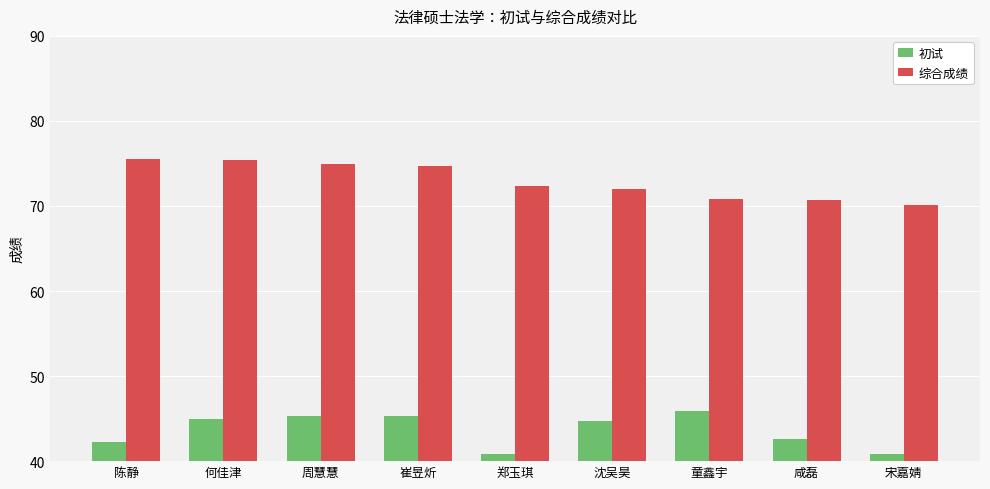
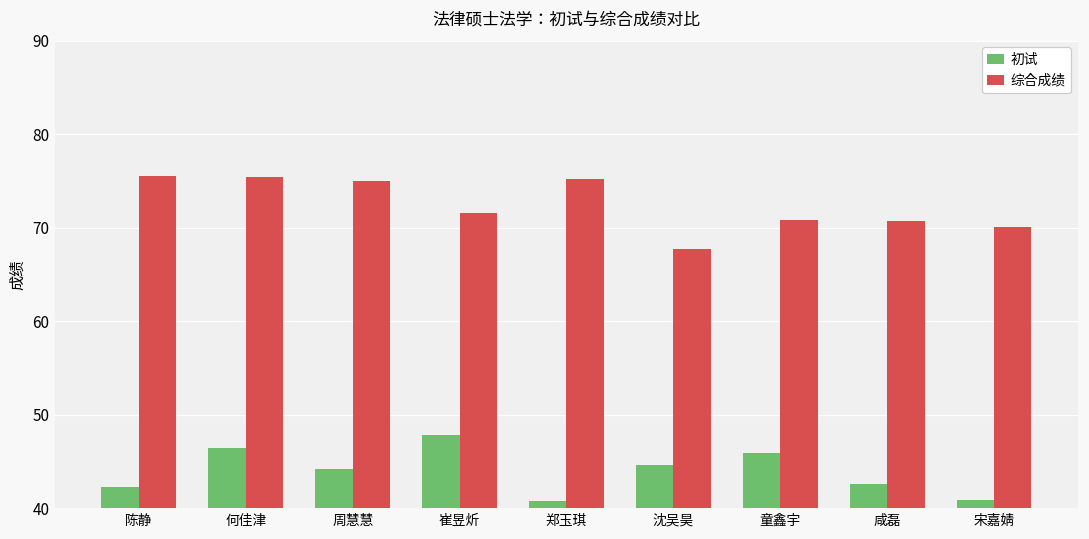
初试, 何佳津: 45 -> 47
初试, 周慧慧: 45 -> 44
初试, 崔昱炘: 45 -> 48
综合成绩, 崔昱炘: 75 -> 72
综合成绩, 郑玉琪: 72 -> 75
综合成绩, 沈吴昊: 72 -> 68
